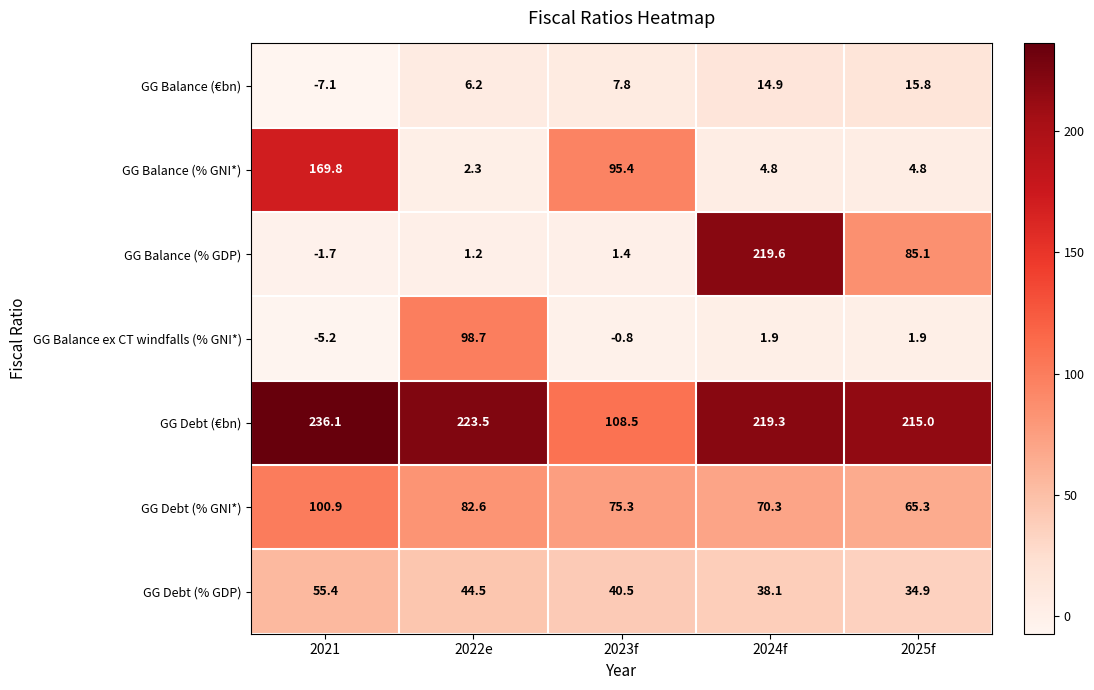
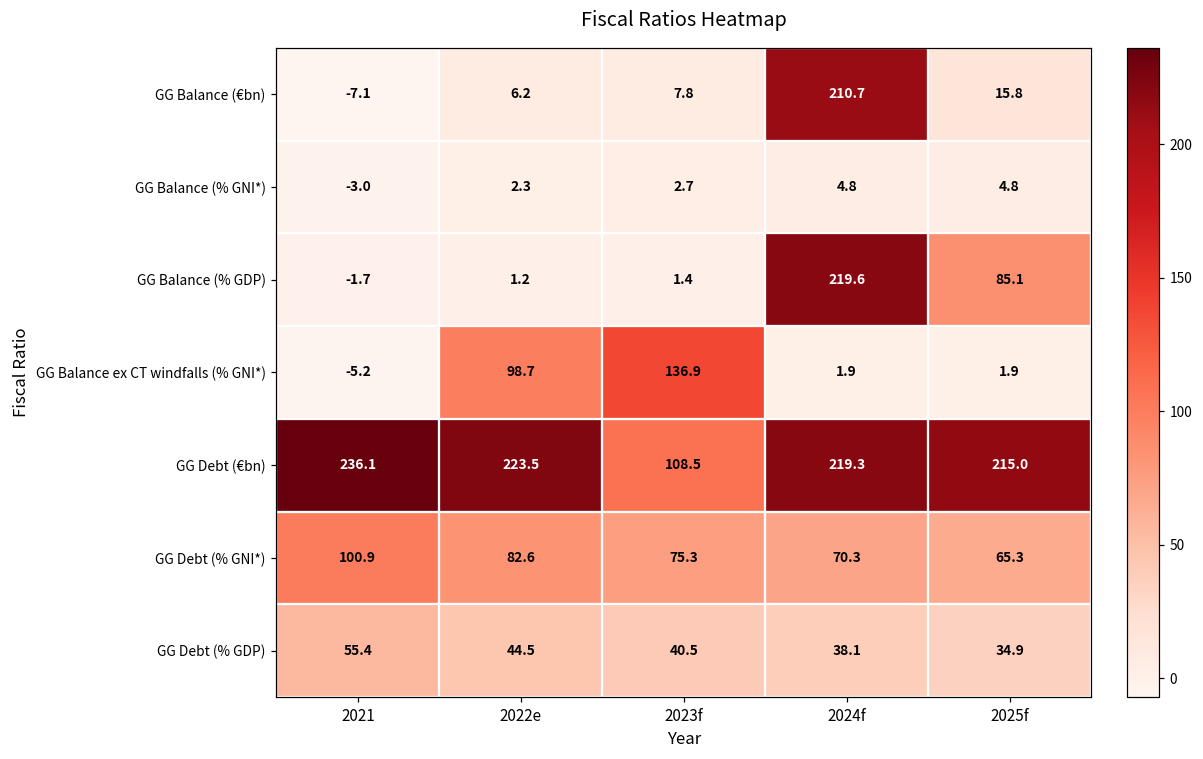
GG Balance (€bn), 2024f: 14.9 -> 210.7
GG Balance (% GNI*), 2021: 169.8 -> -3.0
GG Balance (% GNI*), 2023f: 95.4 -> 2.7
GG Balance ex CT windfalls (% GNI*), 2023f: -0.8 -> 136.9
